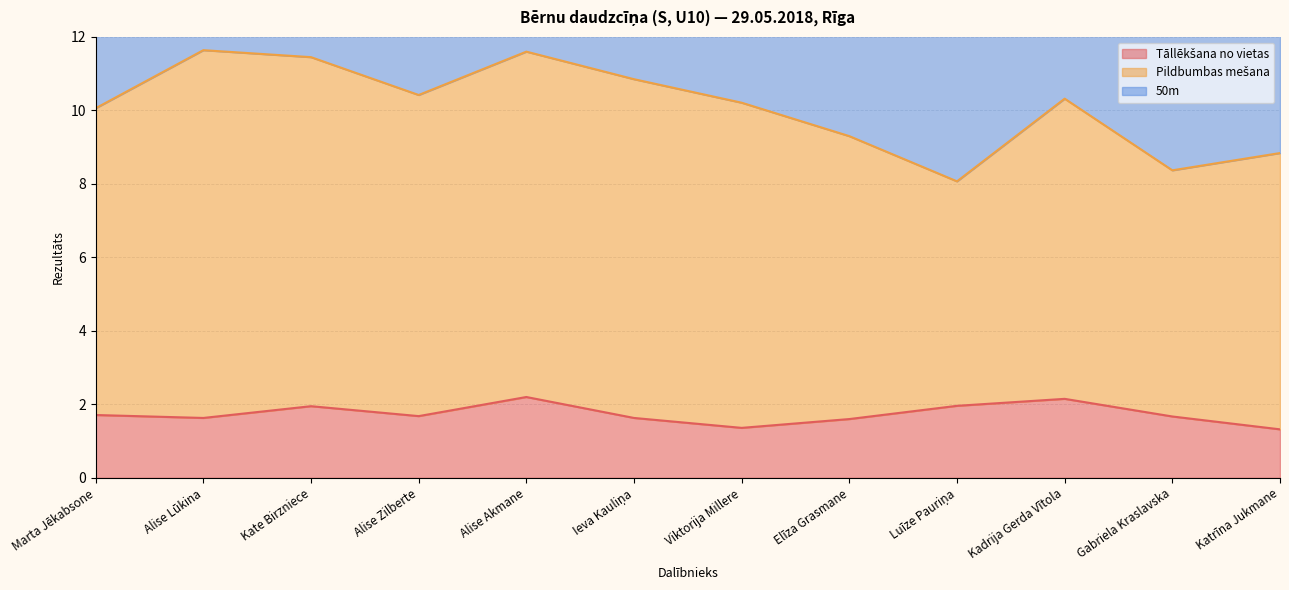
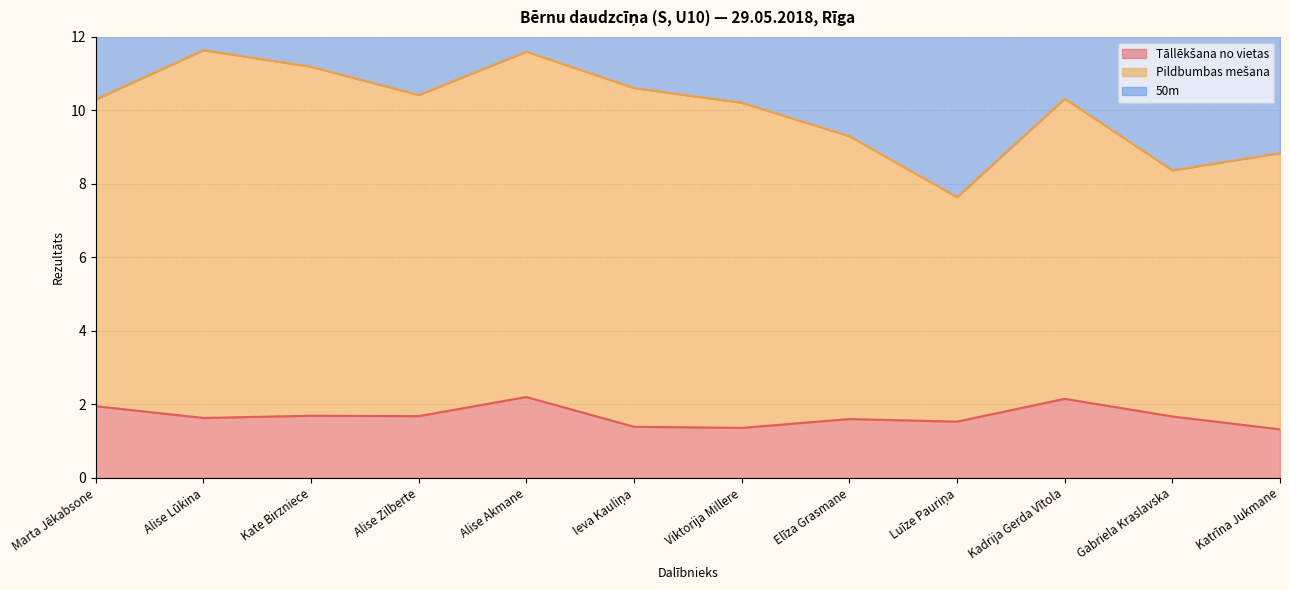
Tāllēkšana no vietas, Marta Jēkabsone: 1.7 -> 2.0
Tāllēkšana no vietas, Kate Birzniece: 2.0 -> 1.7
Tāllēkšana no vietas, Ieva Kauliņa: 1.6 -> 1.4
Tāllēkšana no vietas, Luīze Pauriņa: 2.0 -> 1.5
